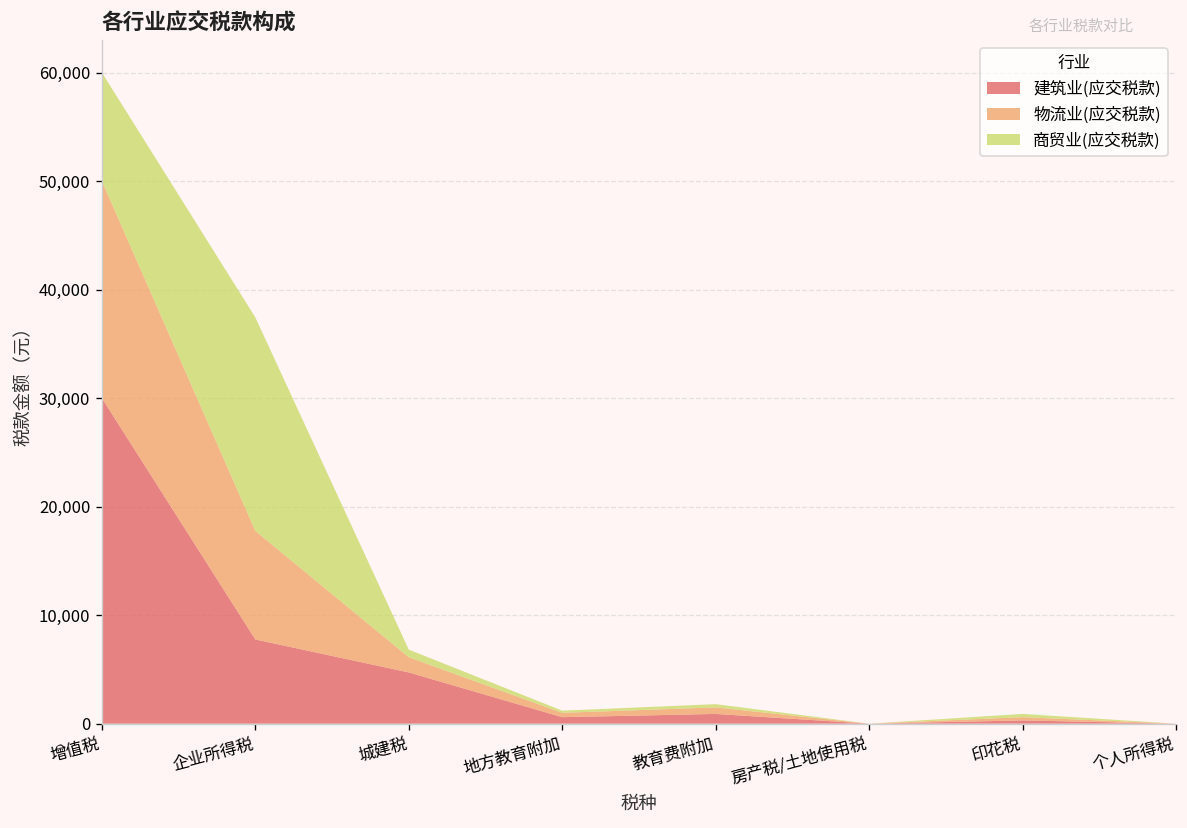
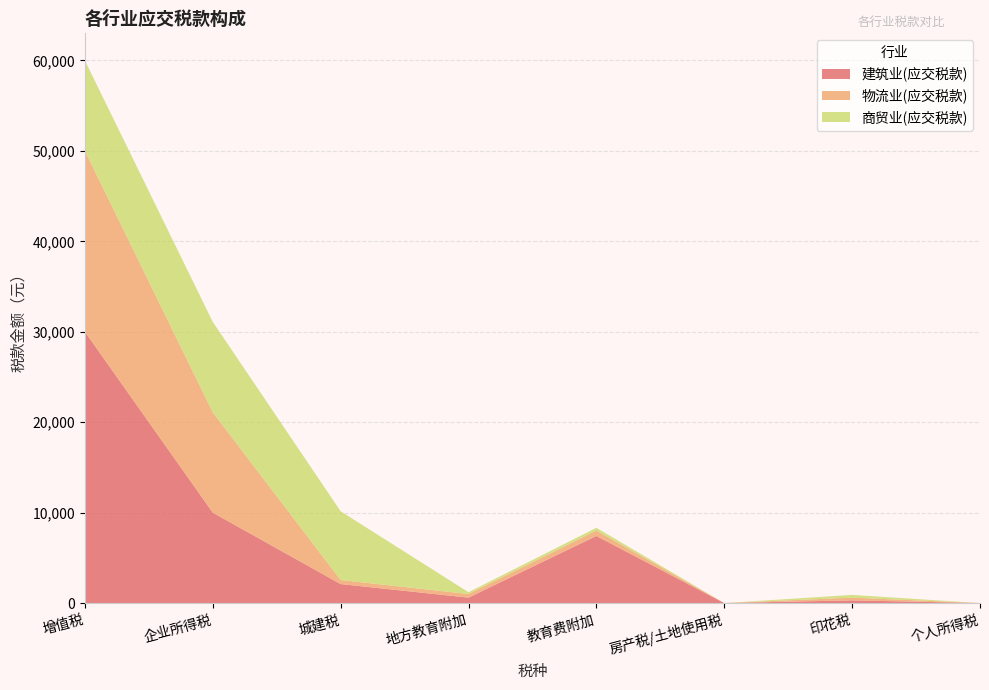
建筑业(应交税款), 企业所得税: 8,000 -> 10,000
物流业(应交税款), 企业所得税: 10,000 -> 11,000
商贸业(应交税款), 企业所得税: 20,000 -> 10,000
建筑业(应交税款), 城建税: 5,000 -> 2,000
物流业(应交税款), 城建税: 1,000 -> 0
商贸业(应交税款), 城建税: 1,000 -> 8,000
建筑业(应交税款), 教育费附加: 1,000 -> 7,000
